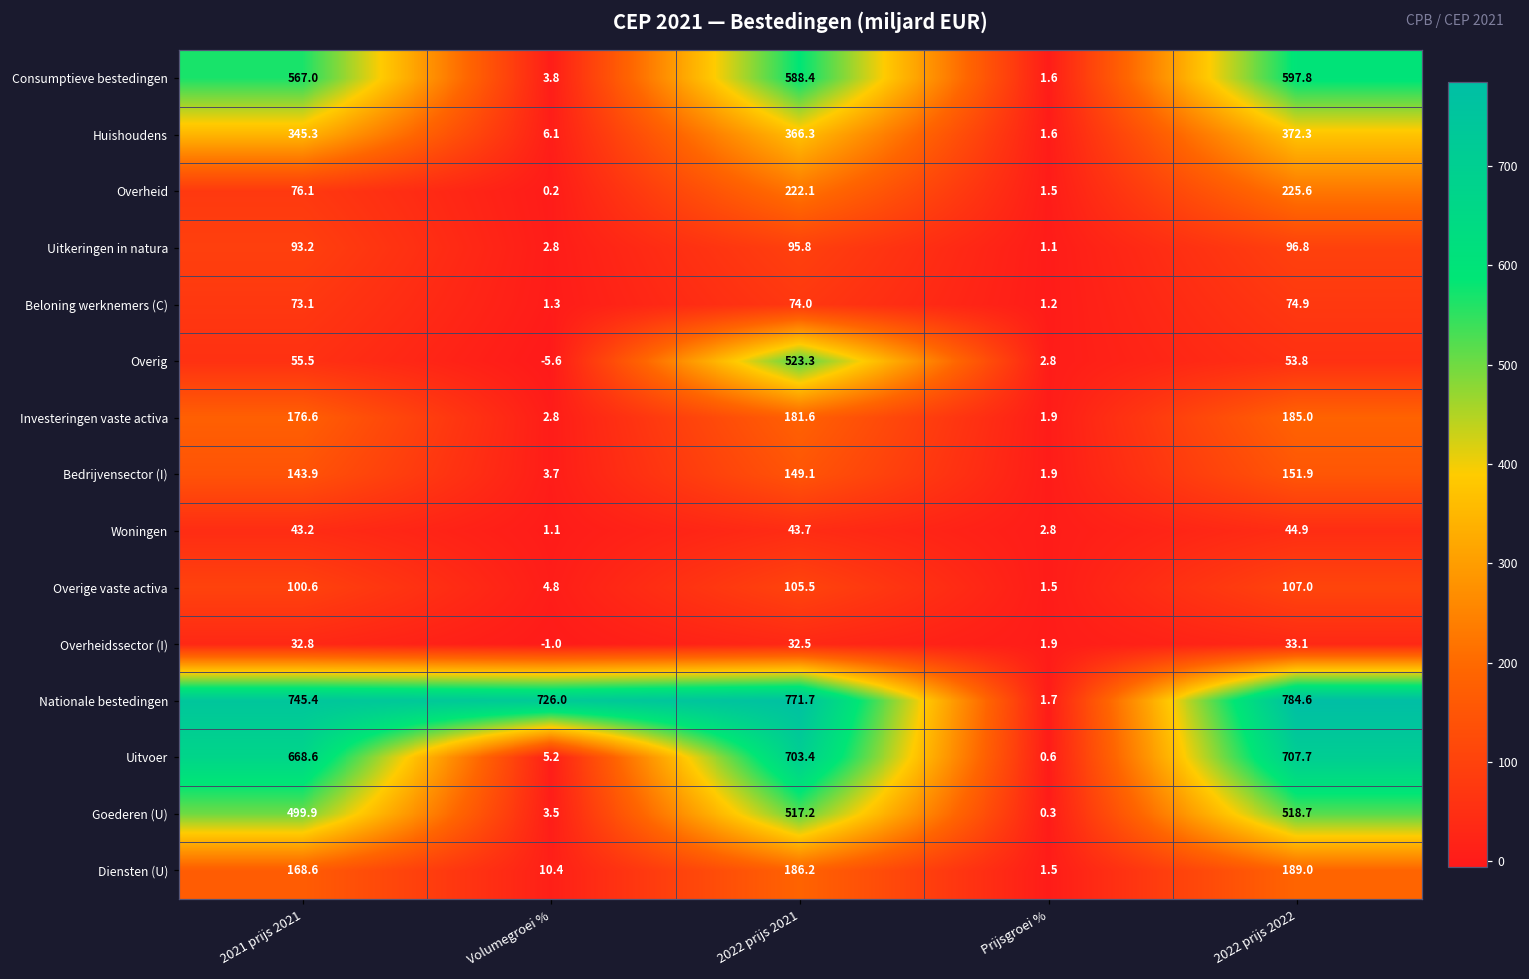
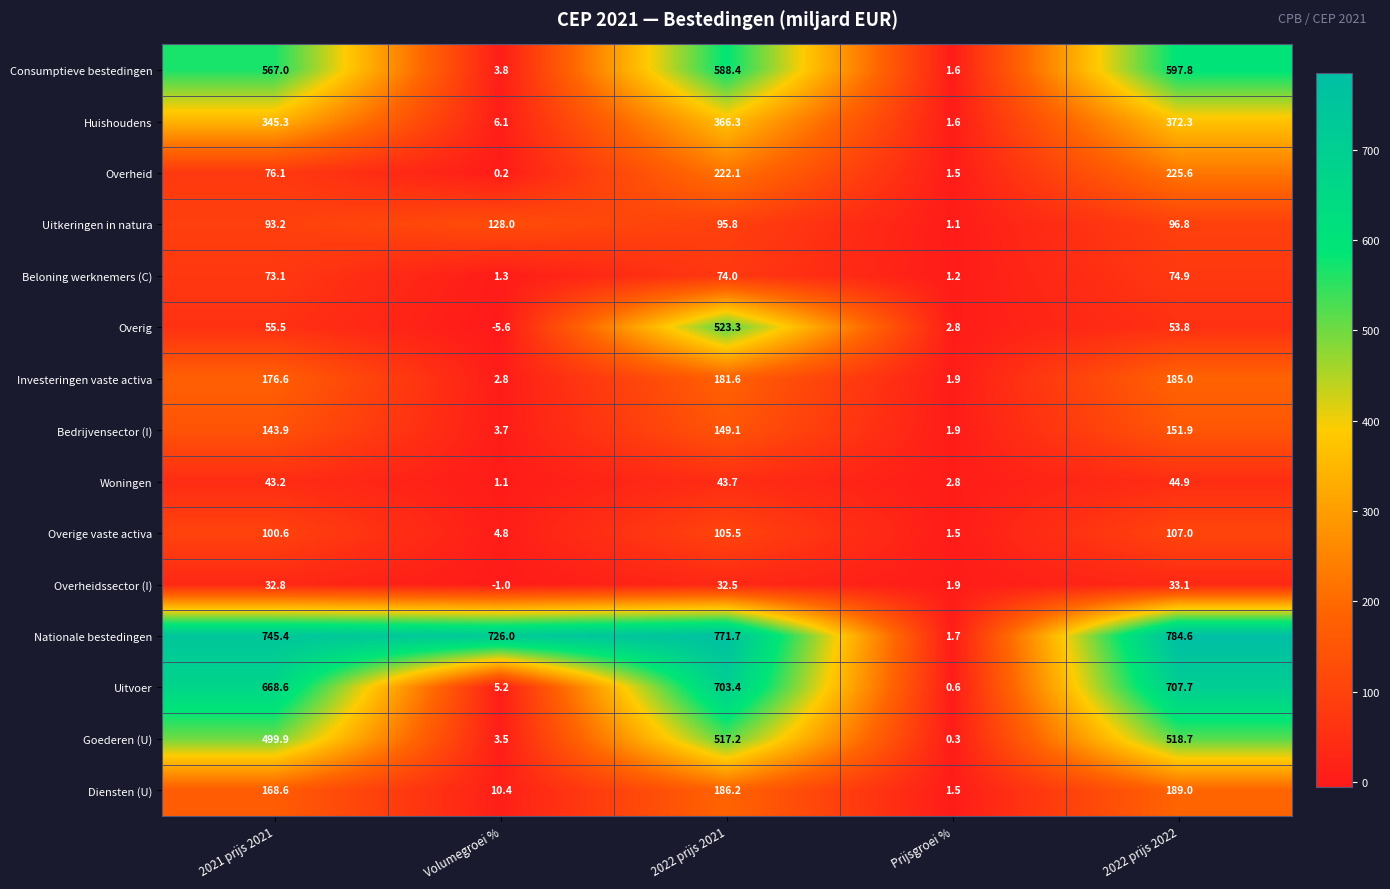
Uitkeringen in natura, Volumegroei %: 2.8 -> 128.0
